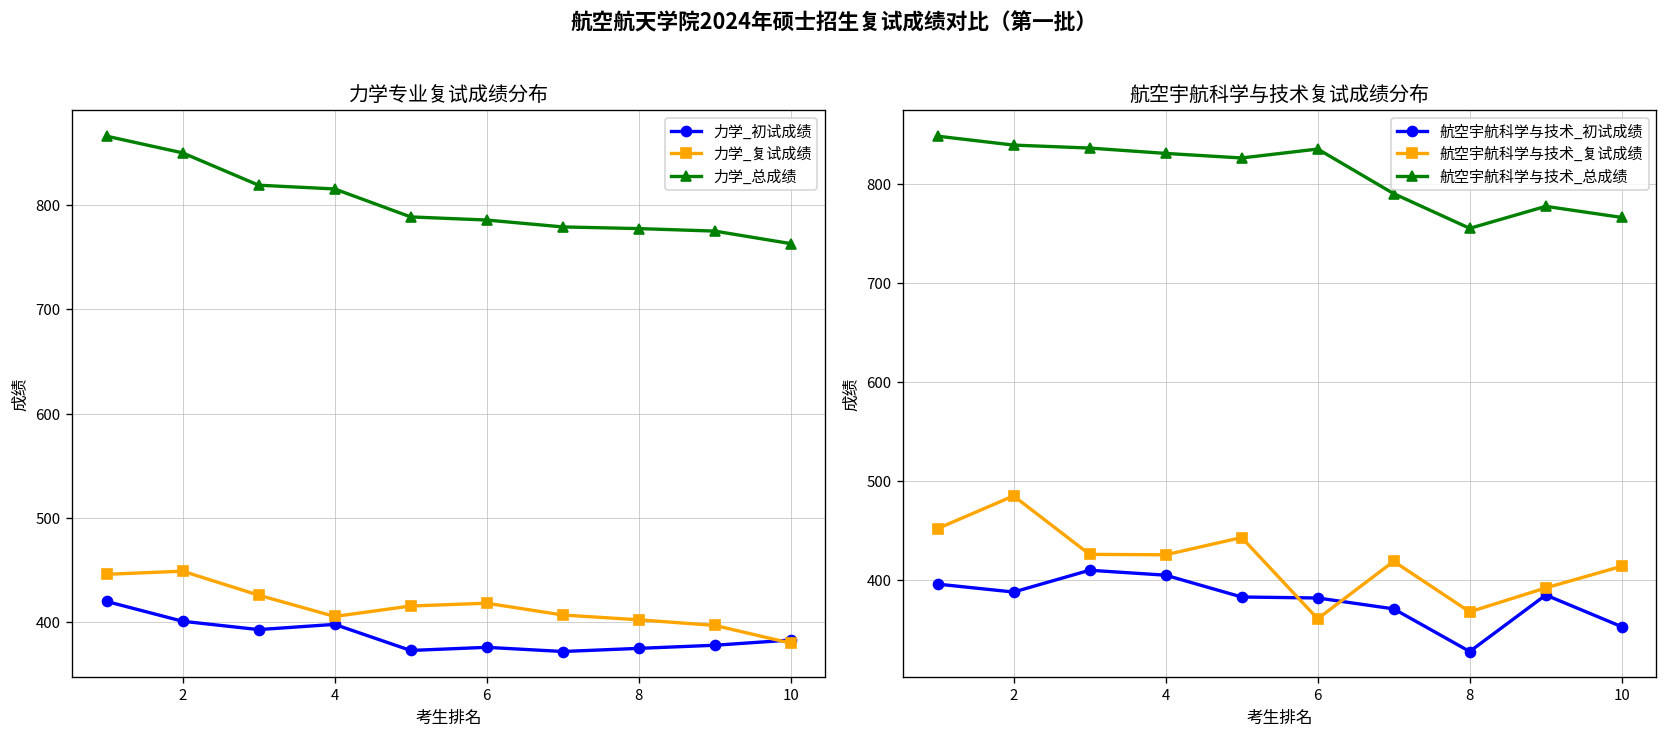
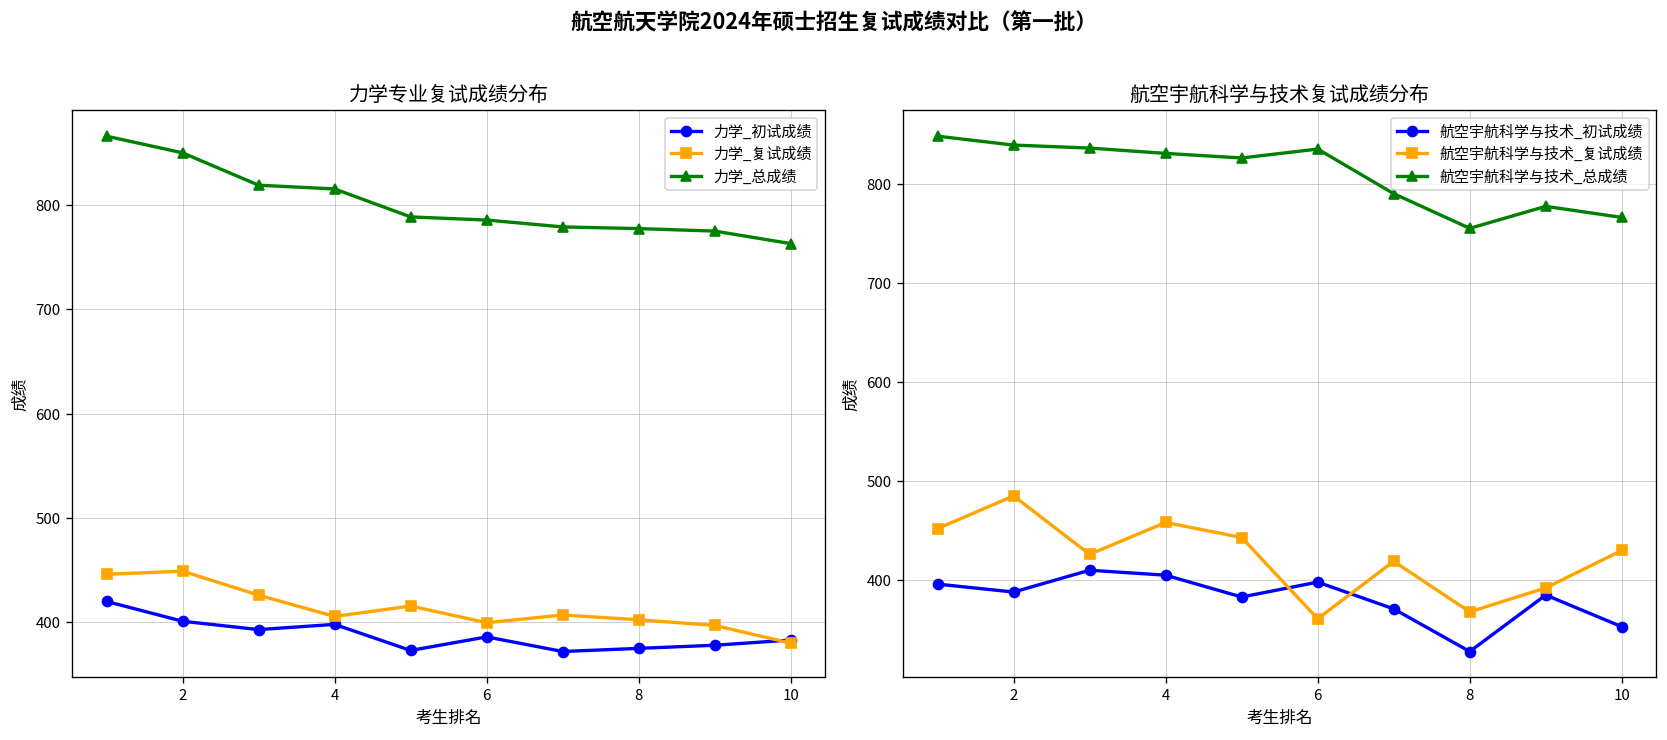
力学专业复试成绩分布, 力学_初试成绩, 6: 380 -> 390
力学专业复试成绩分布, 力学_复试成绩, 6: 420 -> 400
航空宇航科学与技术复试成绩分布, 航空宇航科学与技术_复试成绩, 4: 430 -> 460
航空宇航科学与技术复试成绩分布, 航空宇航科学与技术_初试成绩, 6: 380 -> 400
航空宇航科学与技术复试成绩分布, 航空宇航科学与技术_复试成绩, 10: 410 -> 430
